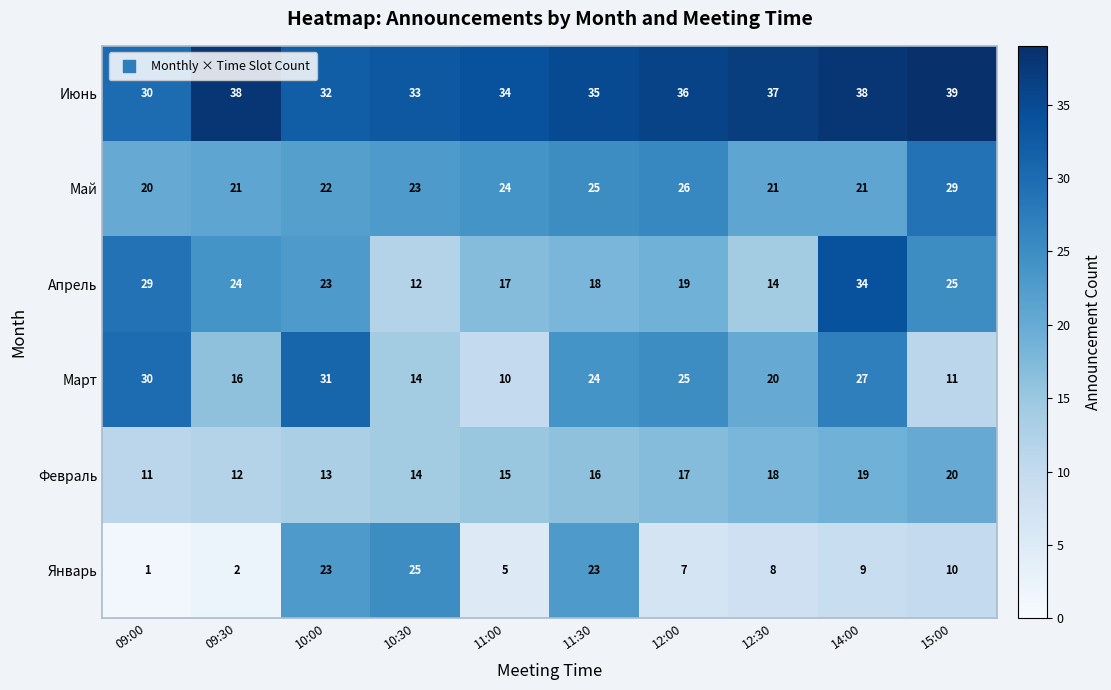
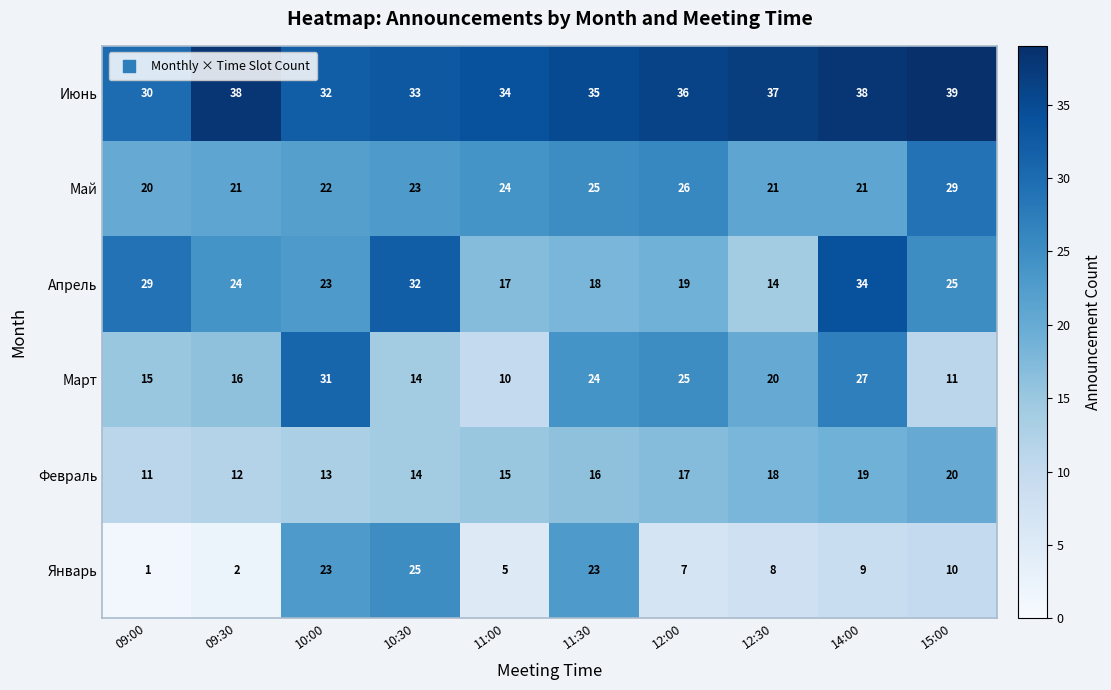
Апрель, 10:30: 12 -> 32
Март, 09:00: 30 -> 15
